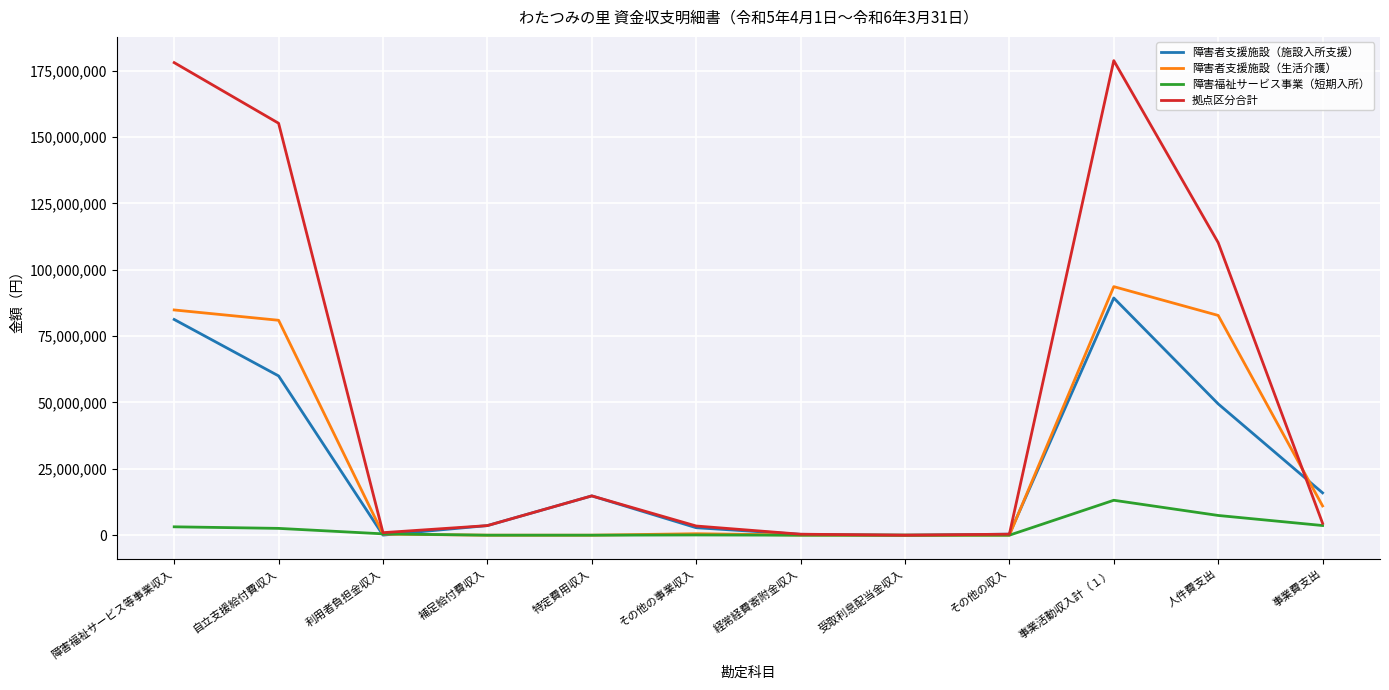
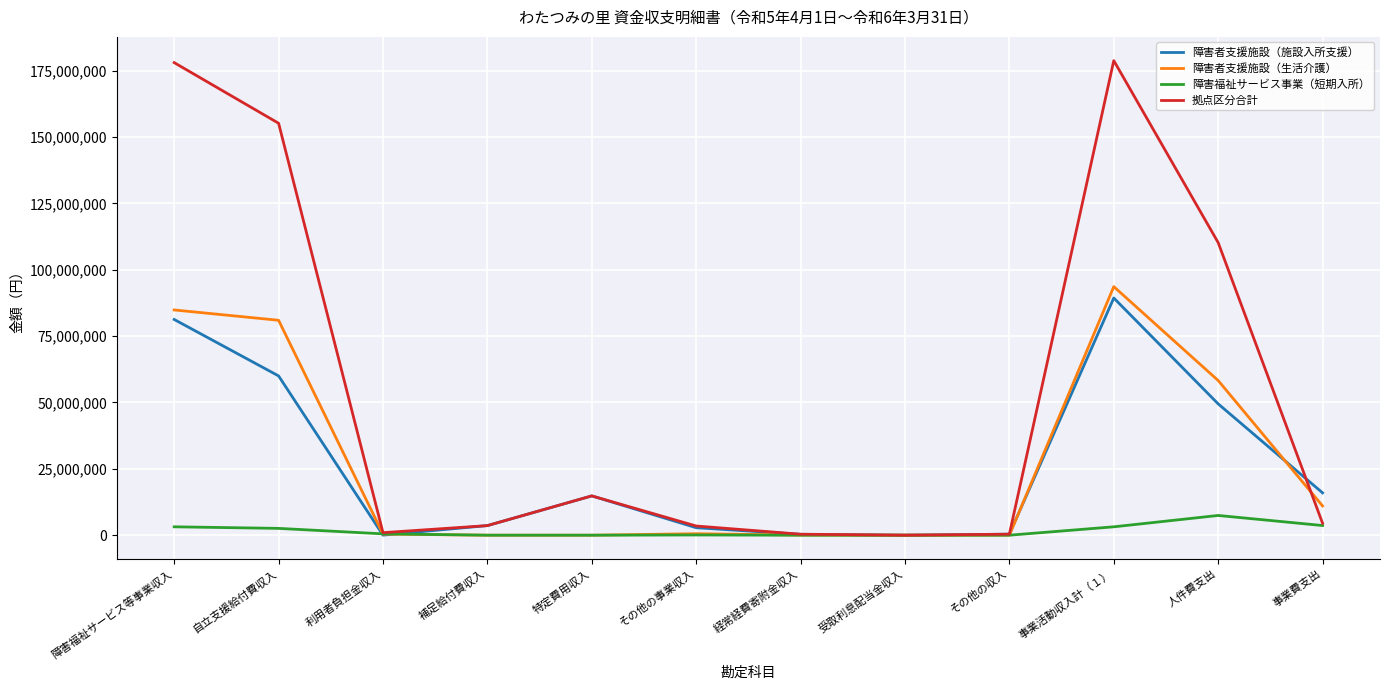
障害福祉サービス事業（短期入所）, 事業活動収入計（１）: 13,000,000 -> 3,000,000
障害者支援施設（生活介護）, 人件費支出: 83,000,000 -> 58,000,000
